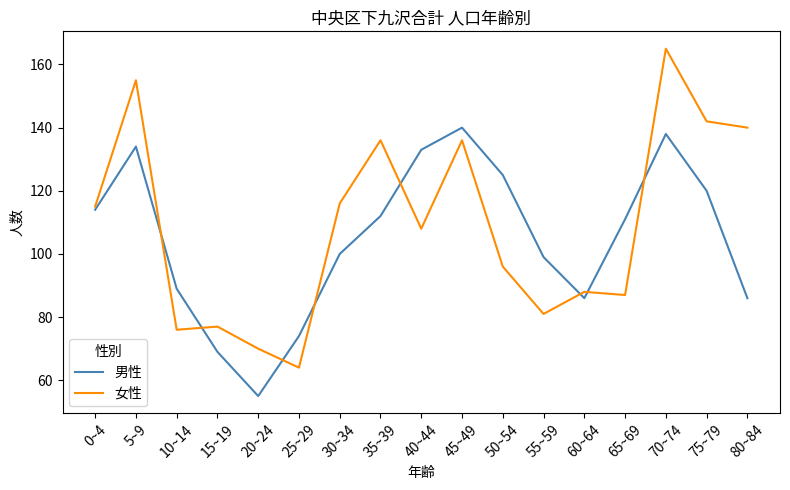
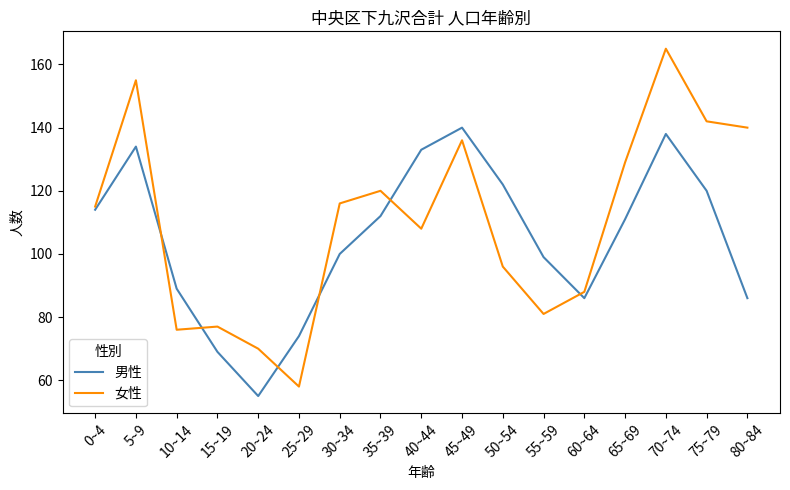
女性, 25~29: 64 -> 58
女性, 35~39: 136 -> 120
男性, 50~54: 125 -> 122
女性, 65~69: 87 -> 129
